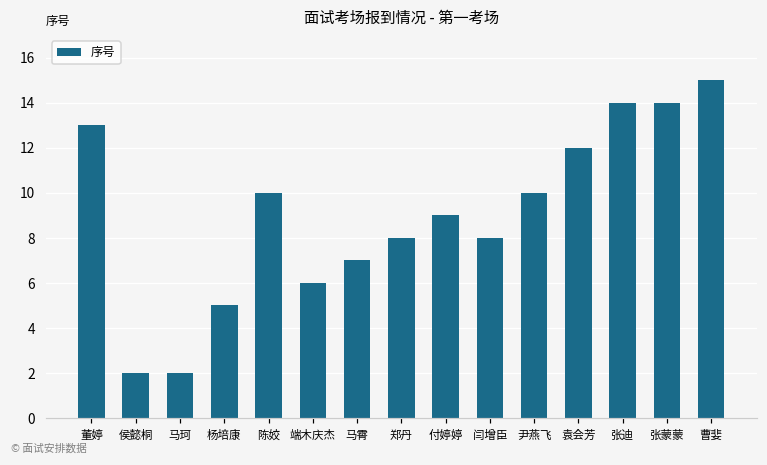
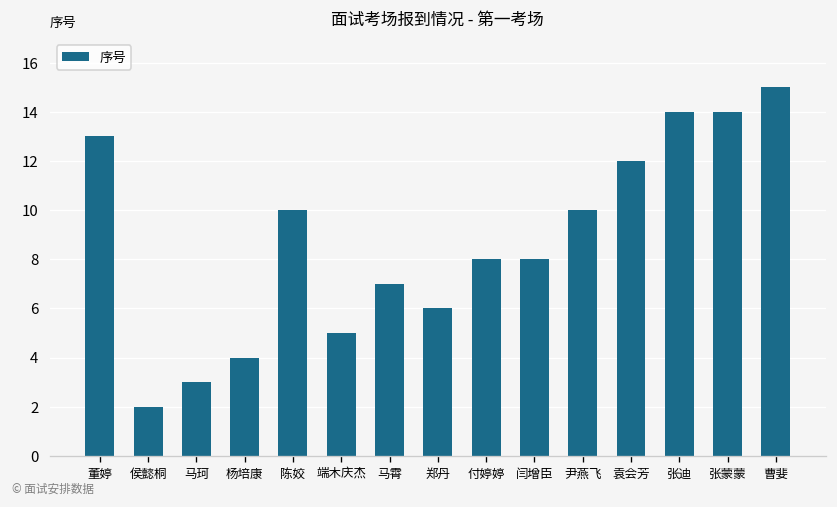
马珂: 2 -> 3
杨培康: 5 -> 4
端木庆杰: 6 -> 5
郑丹: 8 -> 6
付婷婷: 9 -> 8
